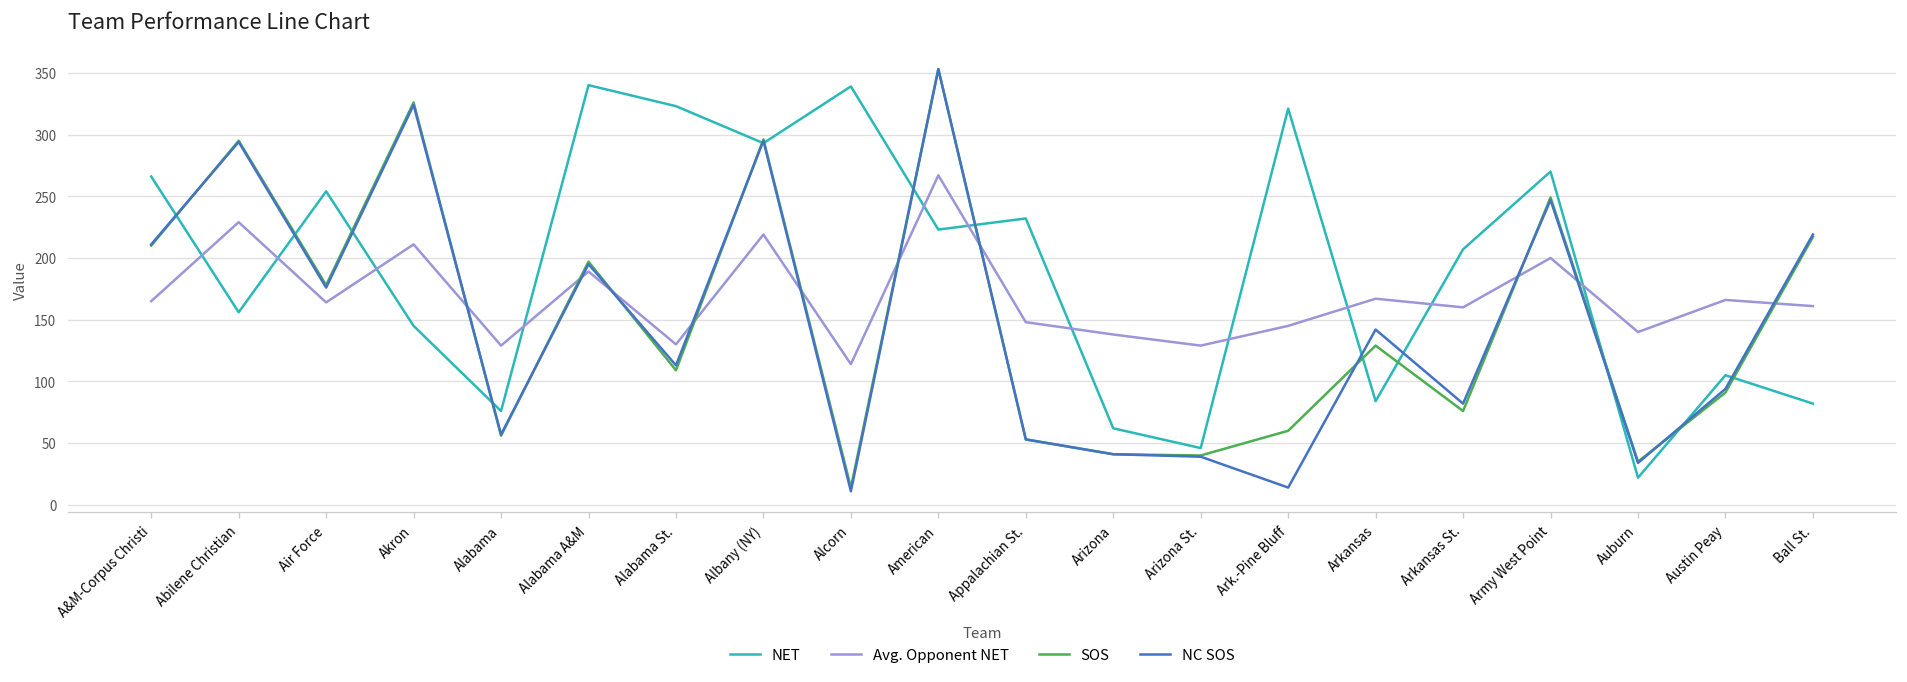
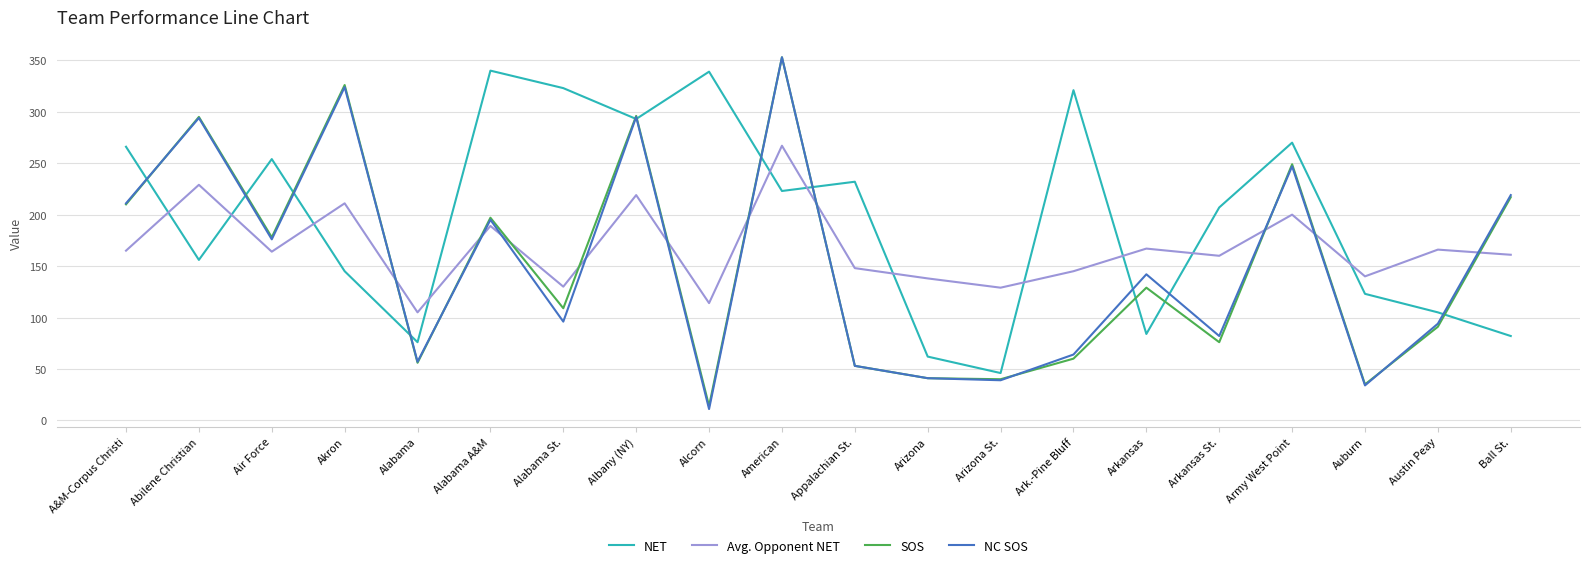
Avg. Opponent NET, Alabama: 129 -> 105
NC SOS, Alabama St.: 113 -> 96
NC SOS, Ark.-Pine Bluff: 14 -> 64
NET, Auburn: 22 -> 123
